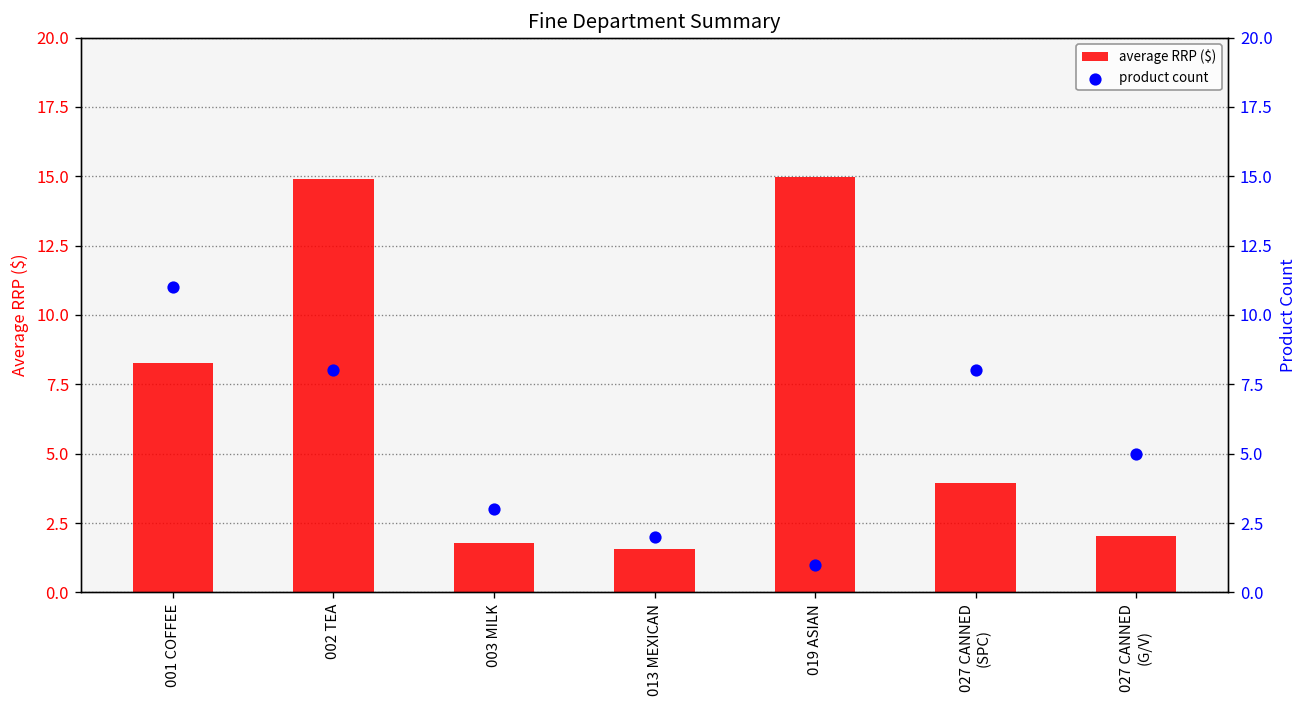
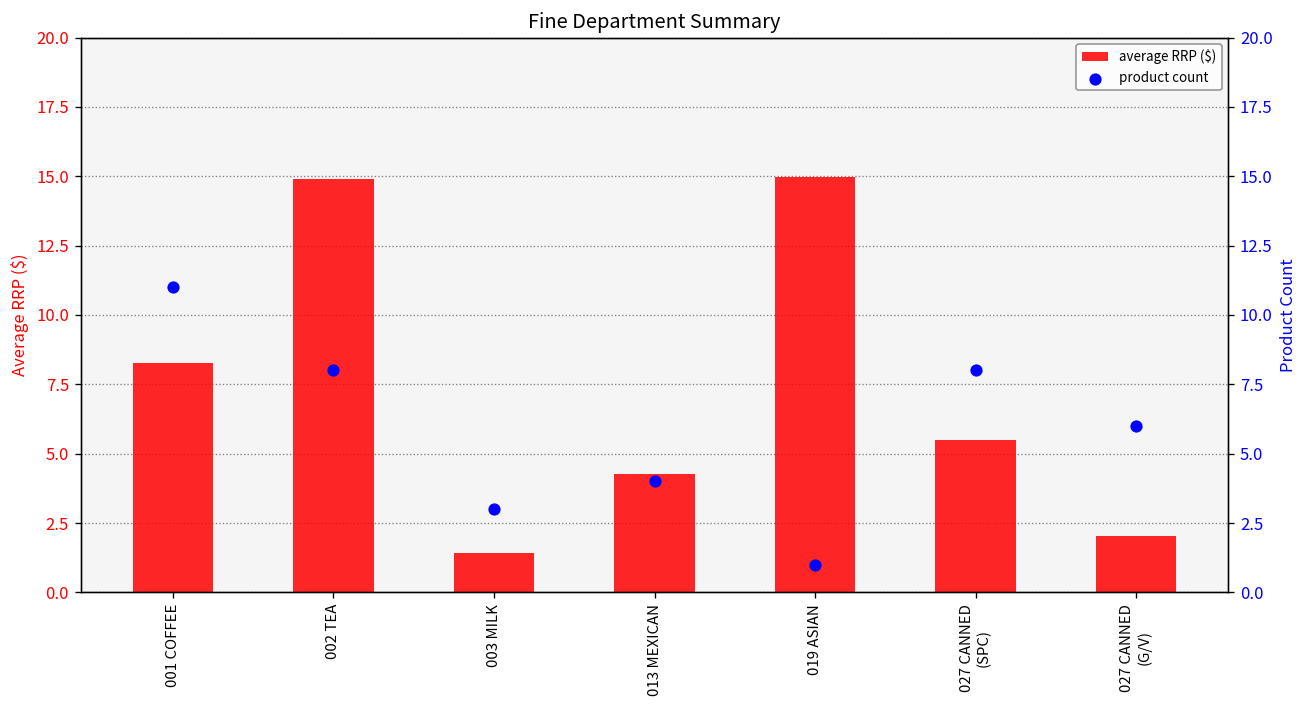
average RRP ($), 003 MILK: 1.8 -> 1.4
average RRP ($), 013 MEXICAN: 1.6 -> 4.3
average RRP ($), 027 CANNED (SPC): 3.9 -> 5.5
product count, 013 MEXICAN: 2 -> 4
product count, 027 CANNED (G/V): 5 -> 6
